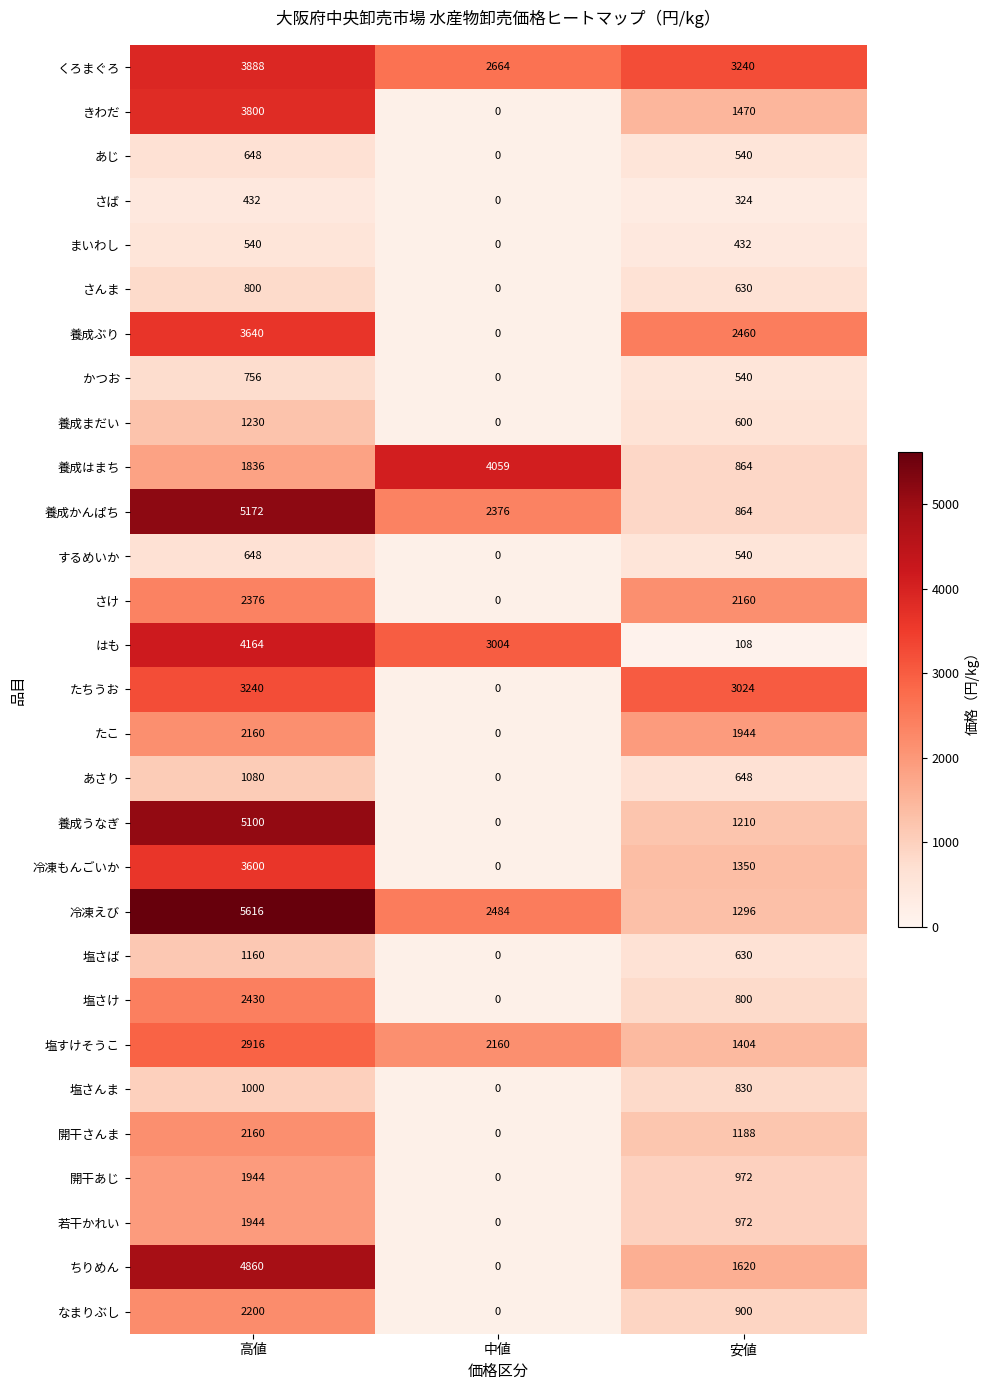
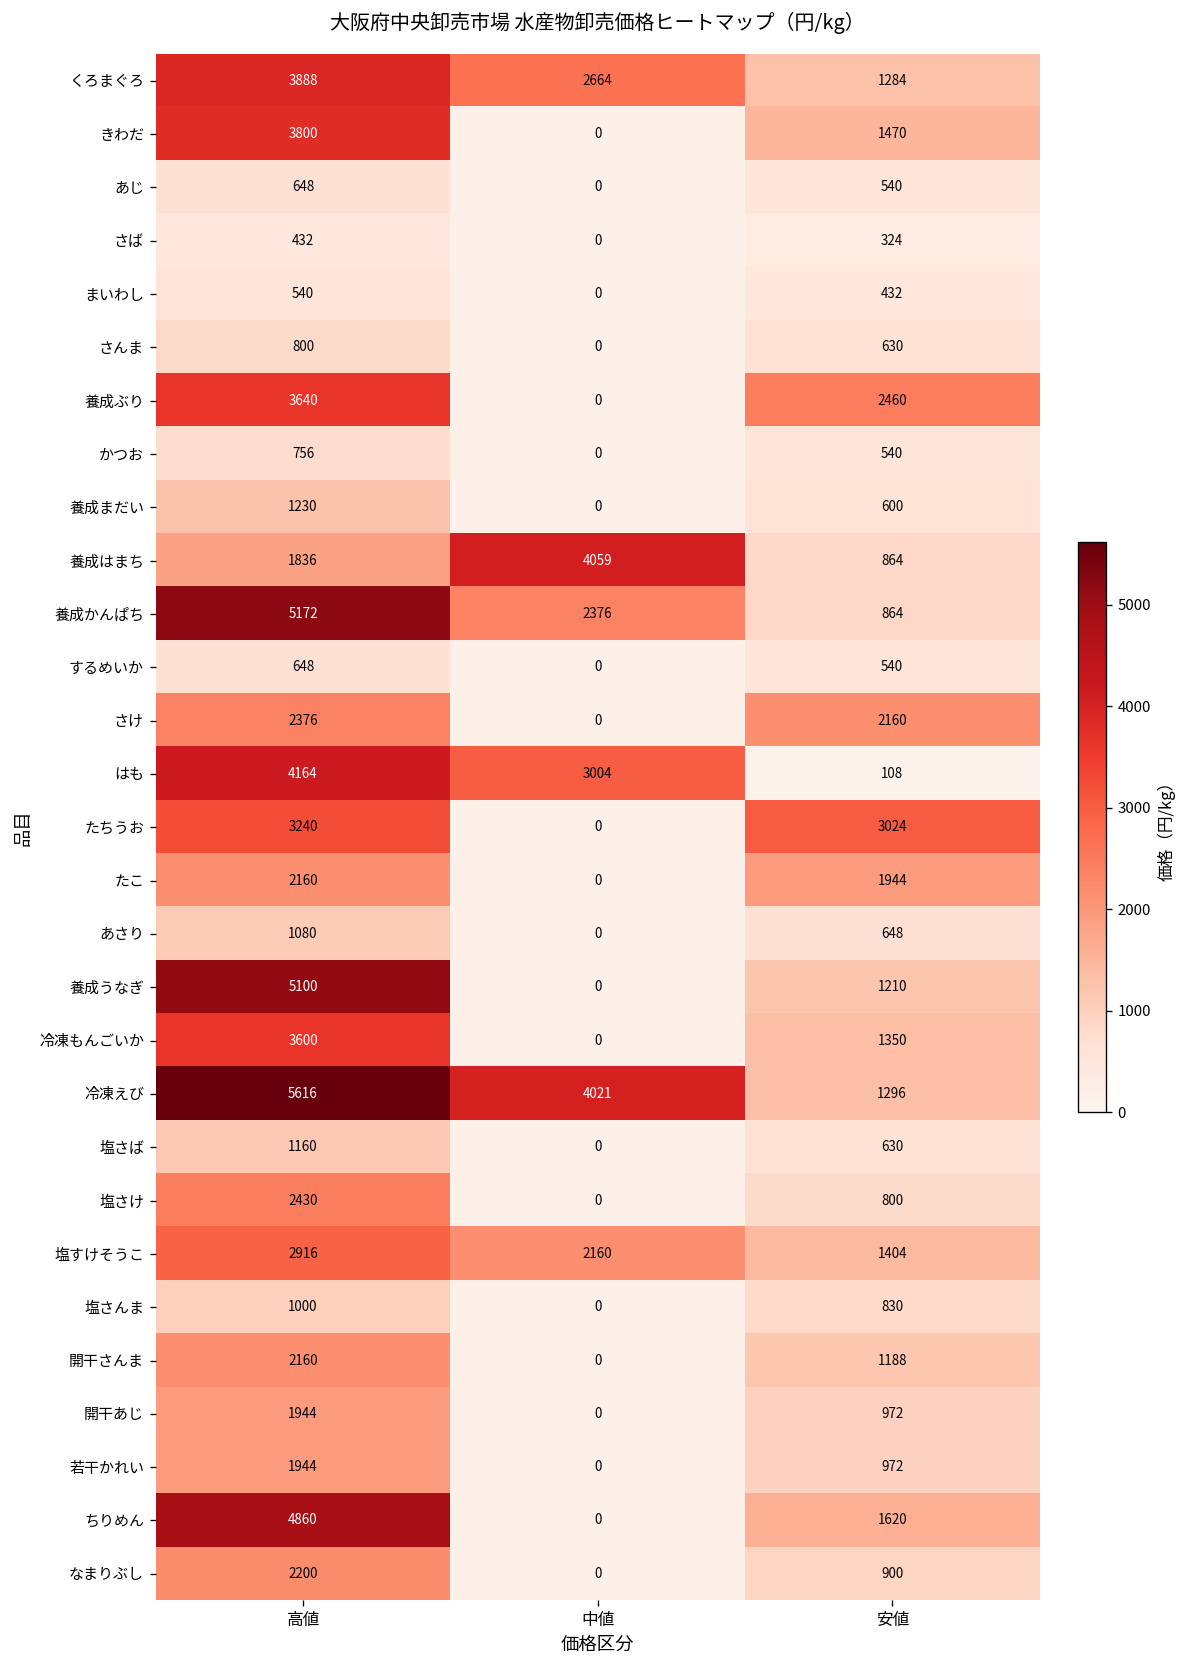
くろまぐろ, 安値: 3240 -> 1284
冷凍えび, 中値: 2484 -> 4021
